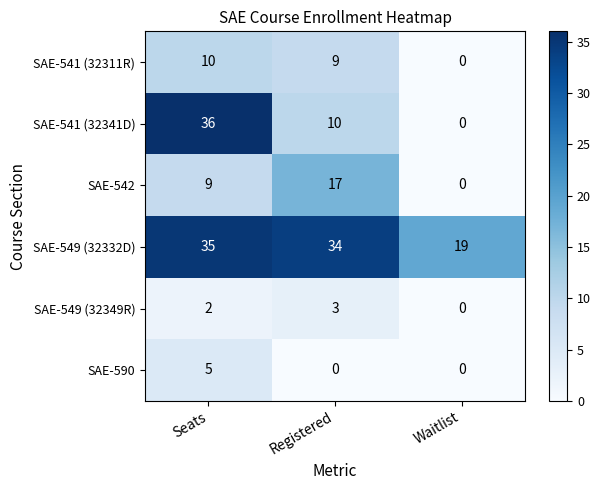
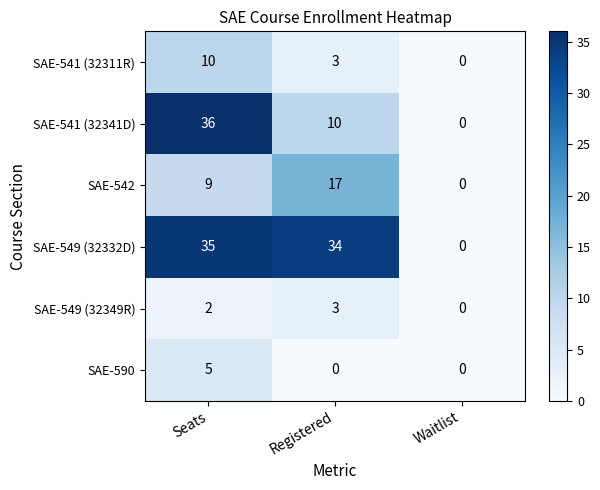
SAE-541 (32311R), Registered: 9 -> 3
SAE-549 (32332D), Waitlist: 19 -> 0
